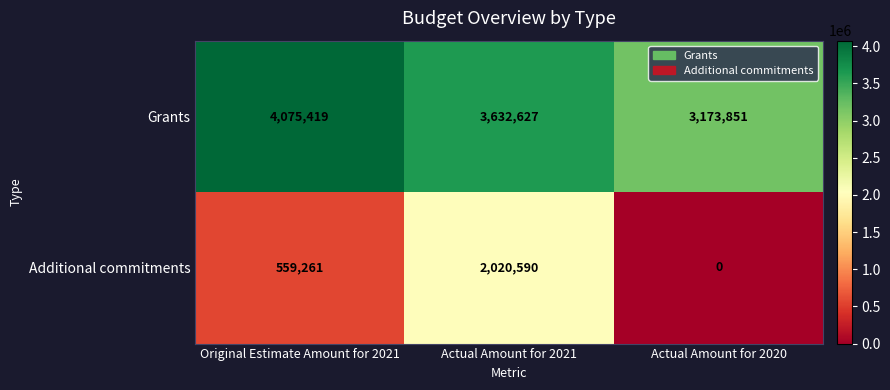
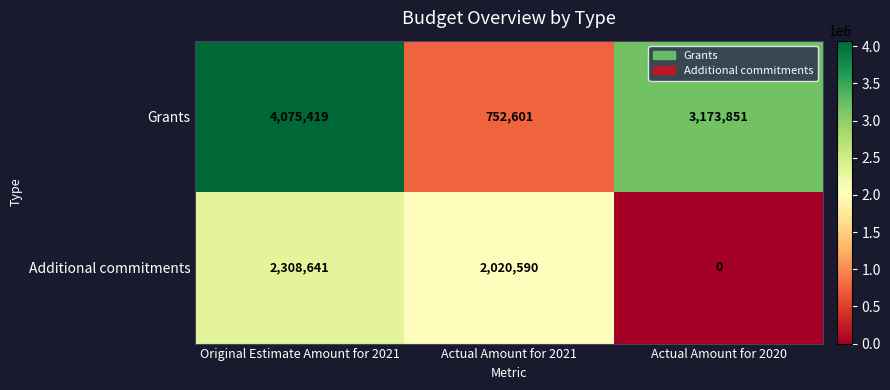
Grants, Actual Amount for 2021: 3,632,627 -> 752,601
Additional commitments, Original Estimate Amount for 2021: 559,261 -> 2,308,641
